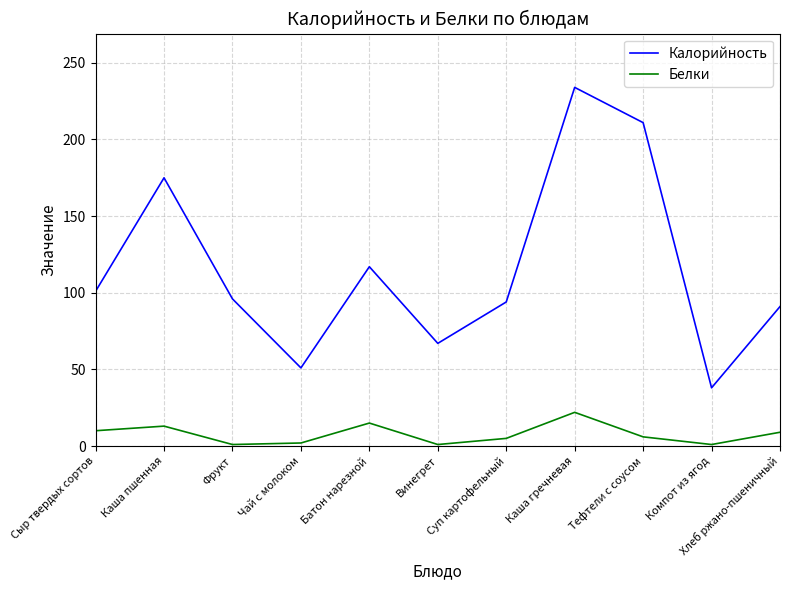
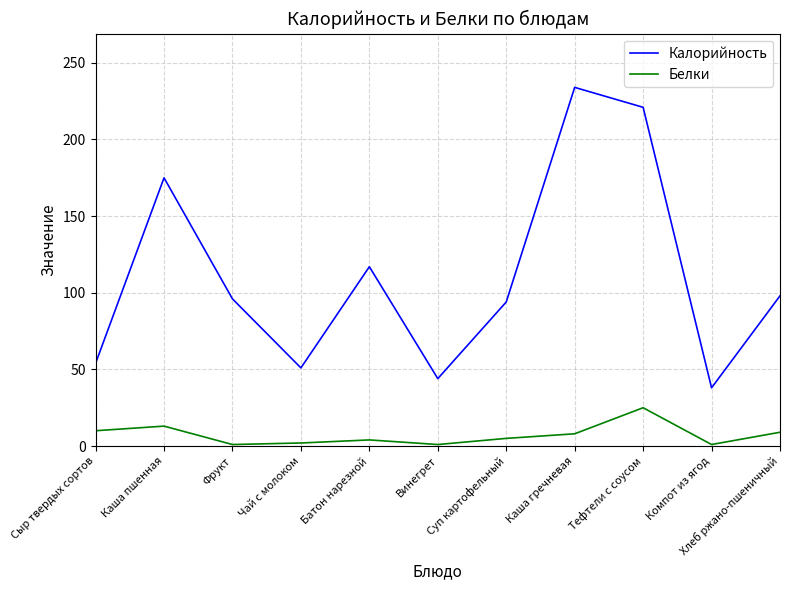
Калорийность, Сыр твердых сортов: 101 -> 54
Белки, Батон нарезной: 15 -> 4
Калорийность, Винегрет: 67 -> 44
Белки, Каша гречневая: 22 -> 8
Калорийность, Тефтели с соусом: 211 -> 221
Белки, Тефтели с соусом: 6 -> 25
Калорийность, Хлеб ржано-пшеничный: 91 -> 98
